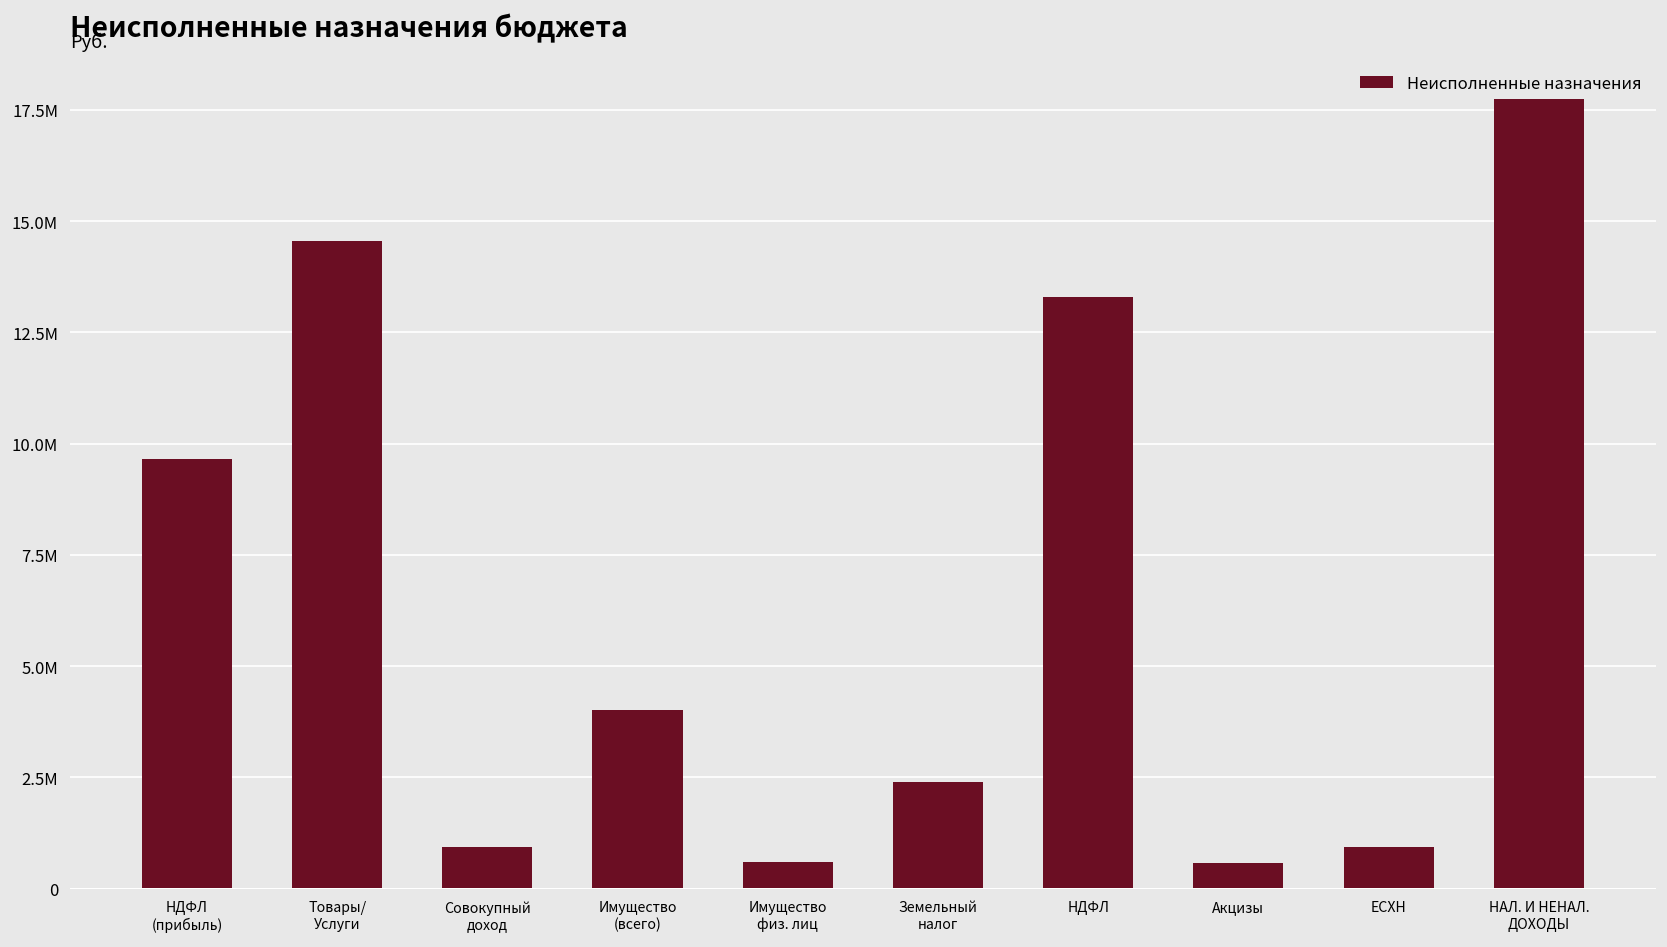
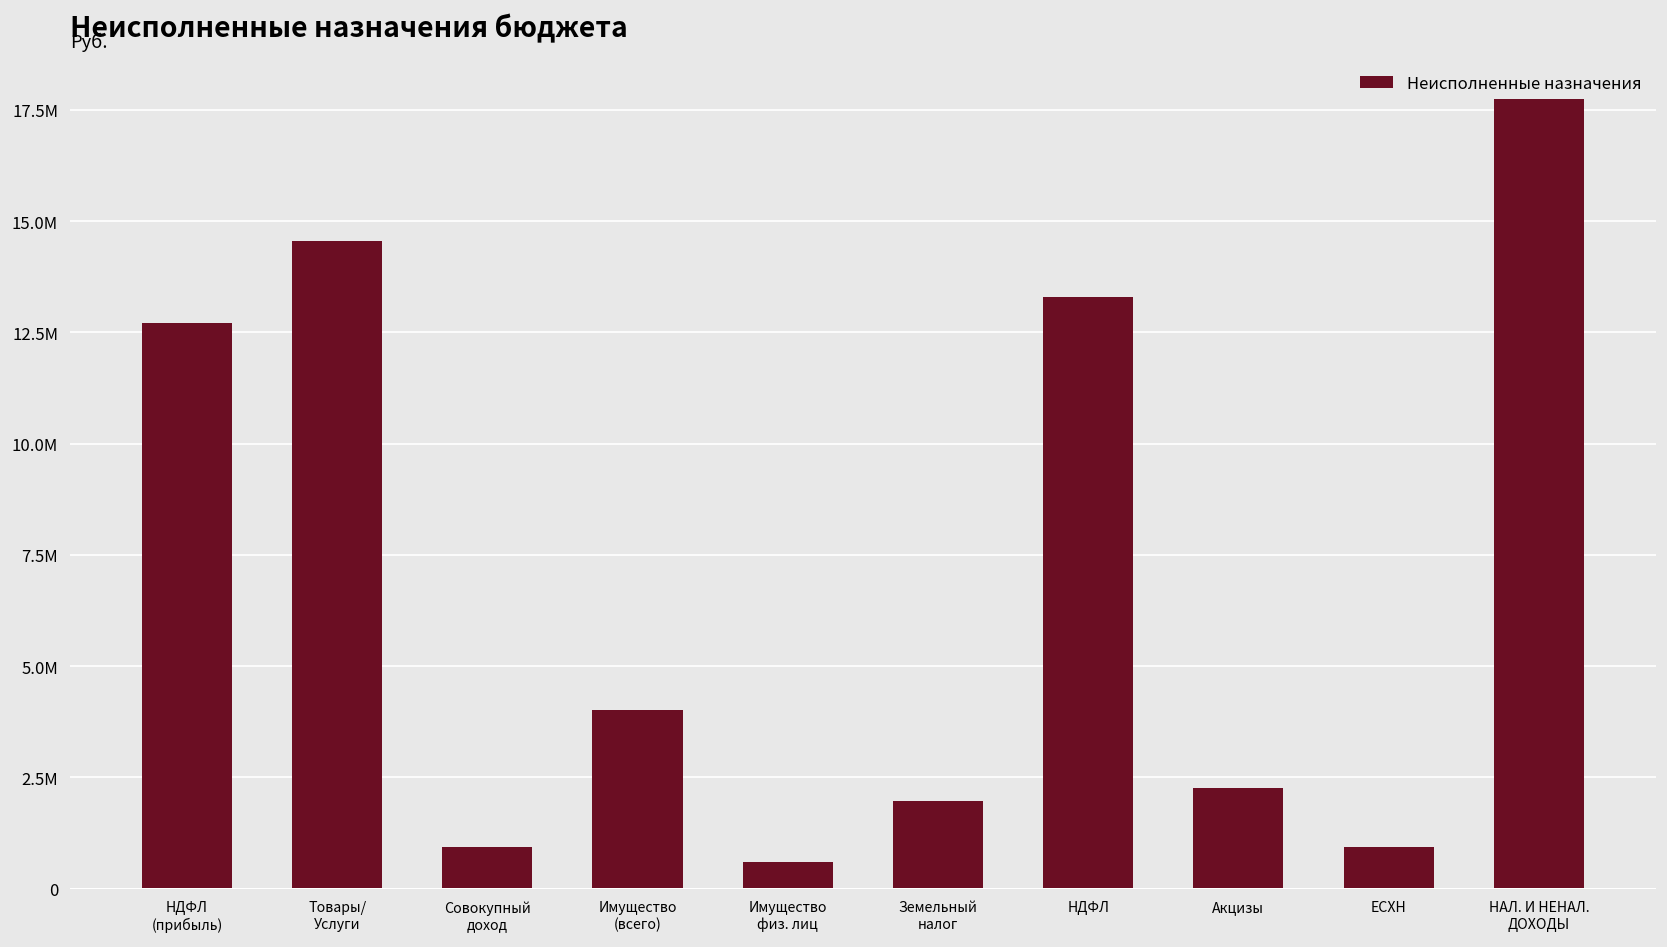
НДФЛ (прибыль): 9700000 -> 12700000
Земельный налог: 2400000 -> 2000000
Акцизы: 600000 -> 2300000
